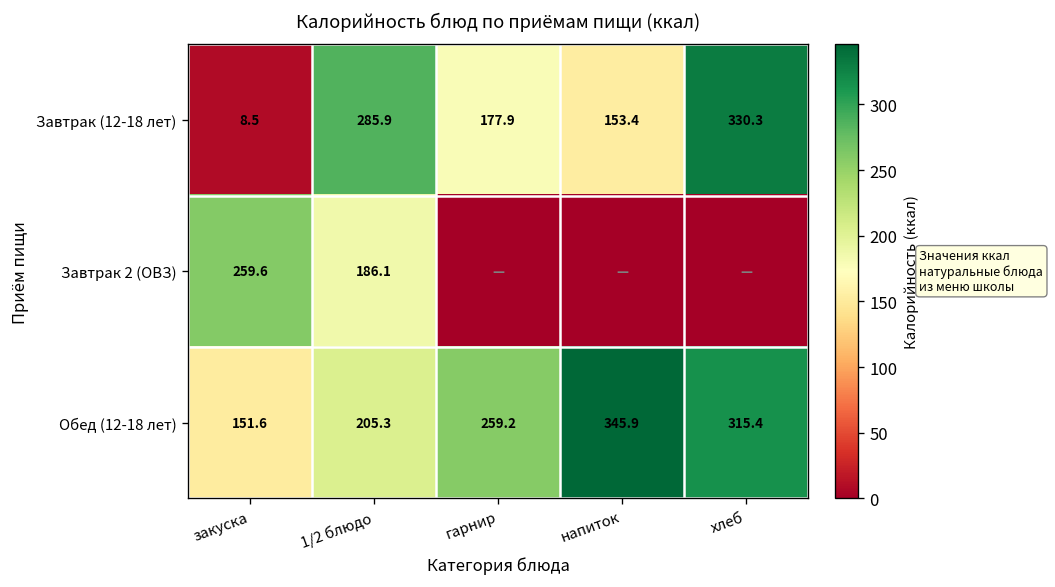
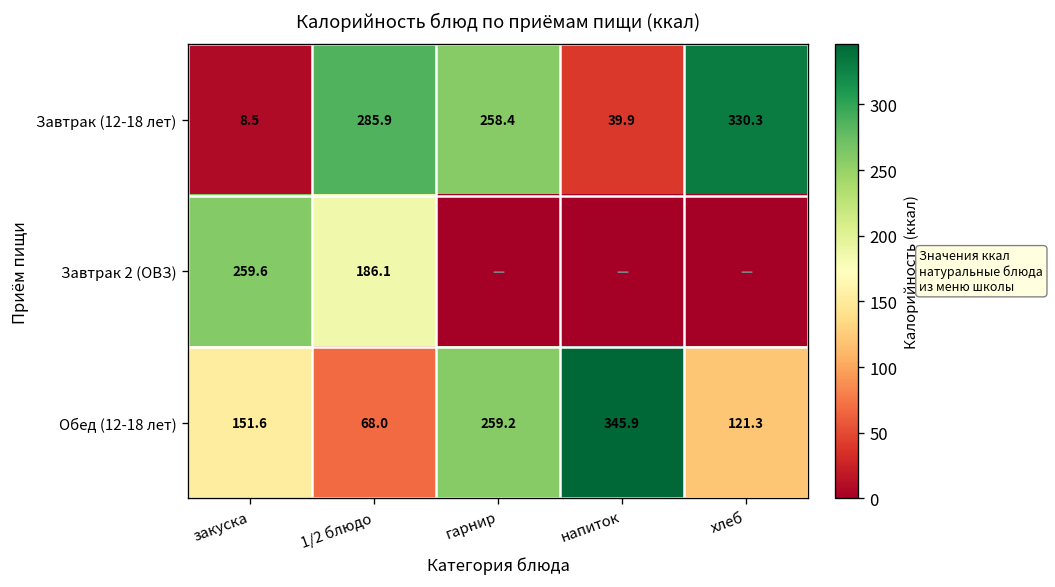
Завтрак (12-18 лет), гарнир: 177.9 -> 258.4
Завтрак (12-18 лет), напиток: 153.4 -> 39.9
Обед (12-18 лет), 1/2 блюдо: 205.3 -> 68.0
Обед (12-18 лет), хлеб: 315.4 -> 121.3
